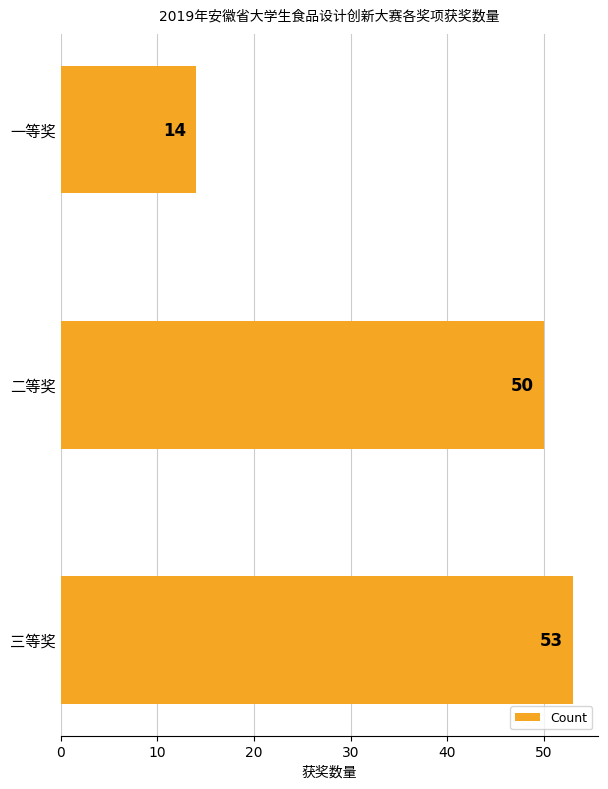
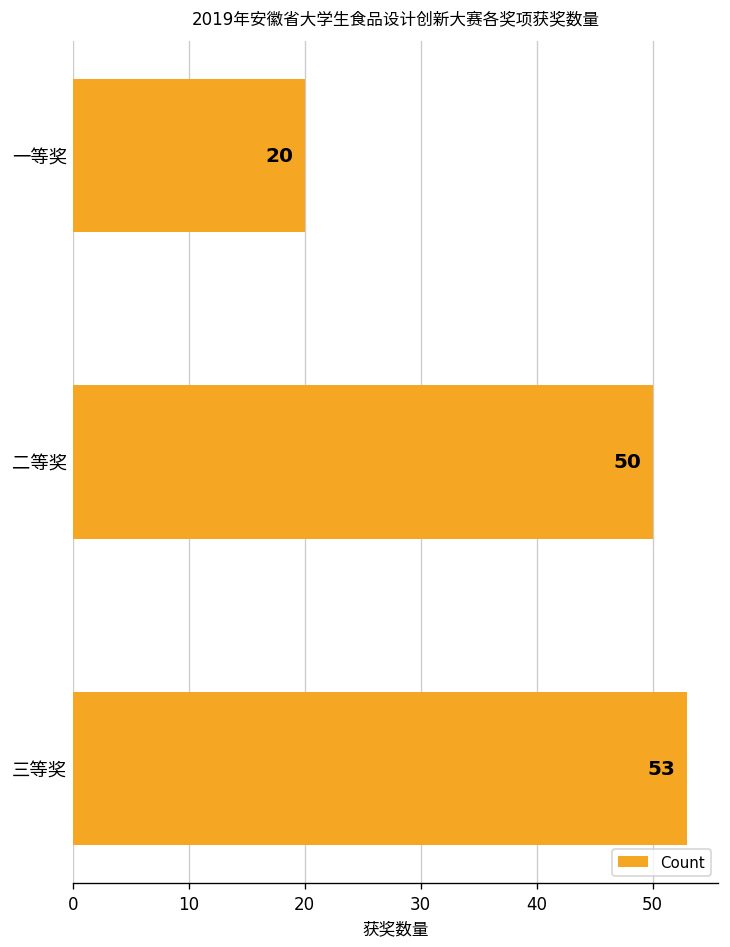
一等奖: 14 -> 20
